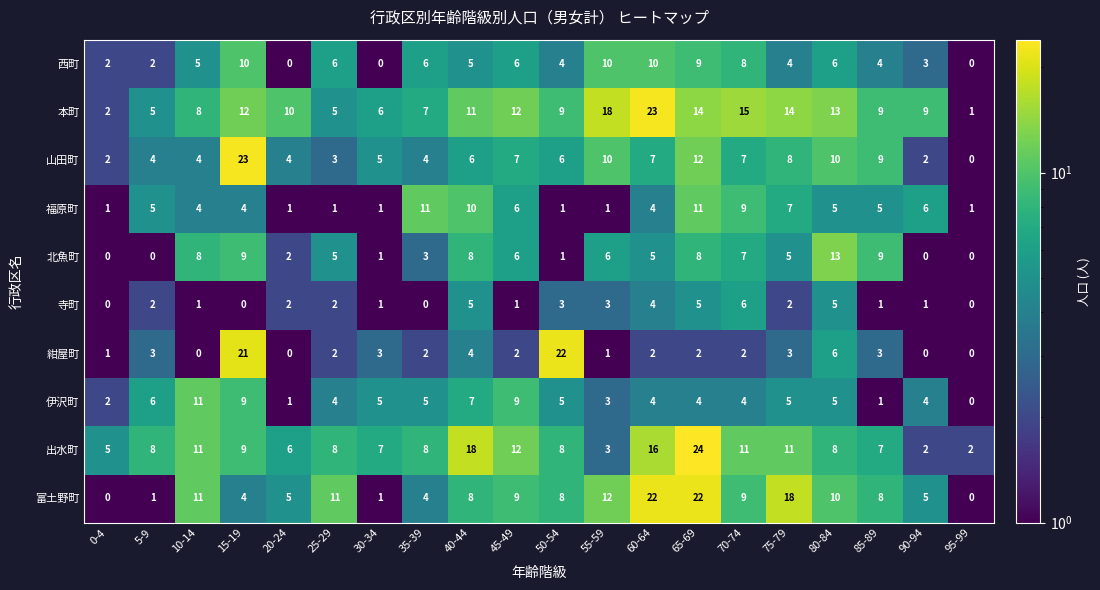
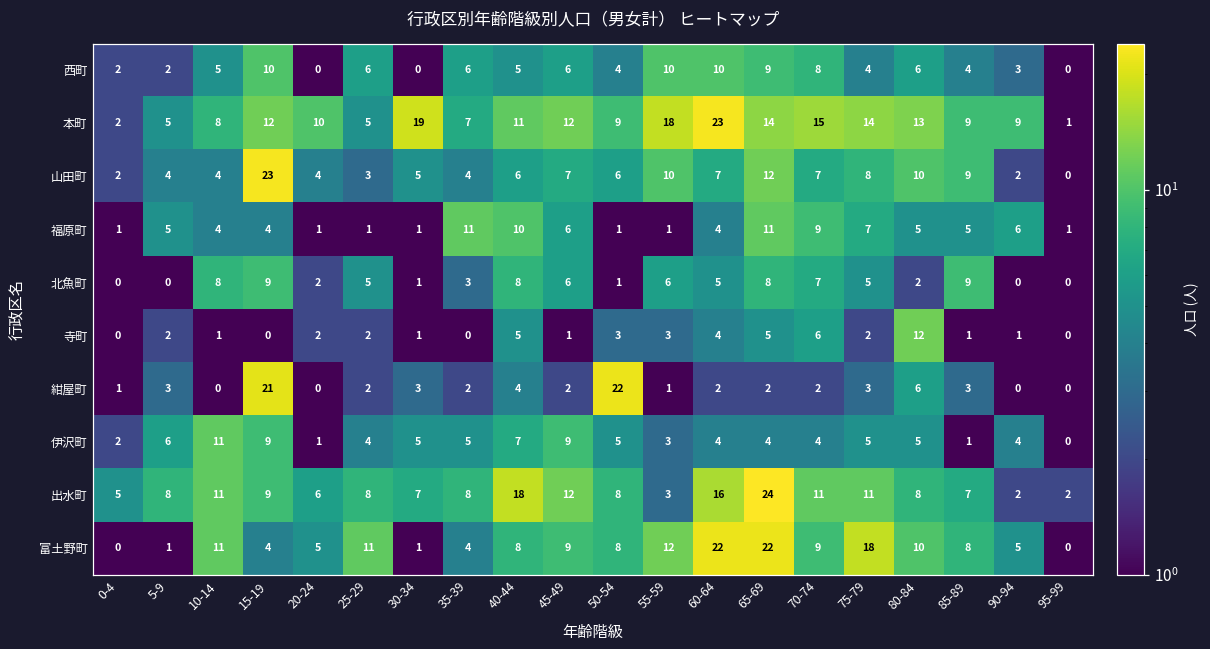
本町, 30-34: 6 -> 19
北魚町, 80-84: 13 -> 2
寺町, 80-84: 5 -> 12
